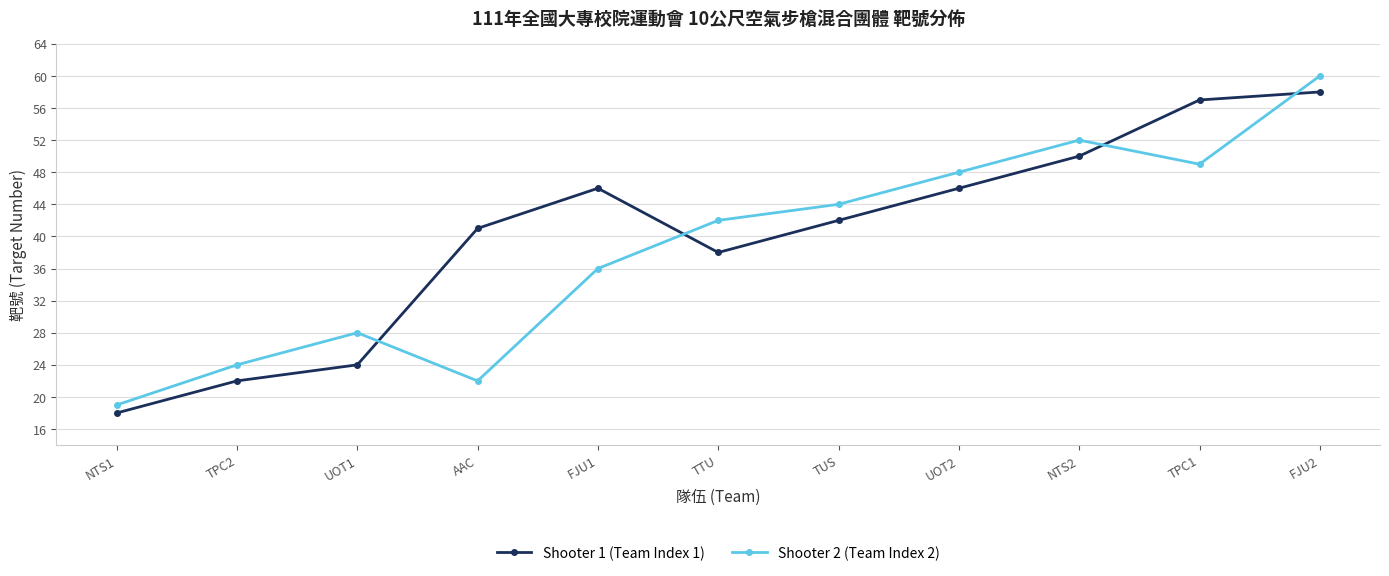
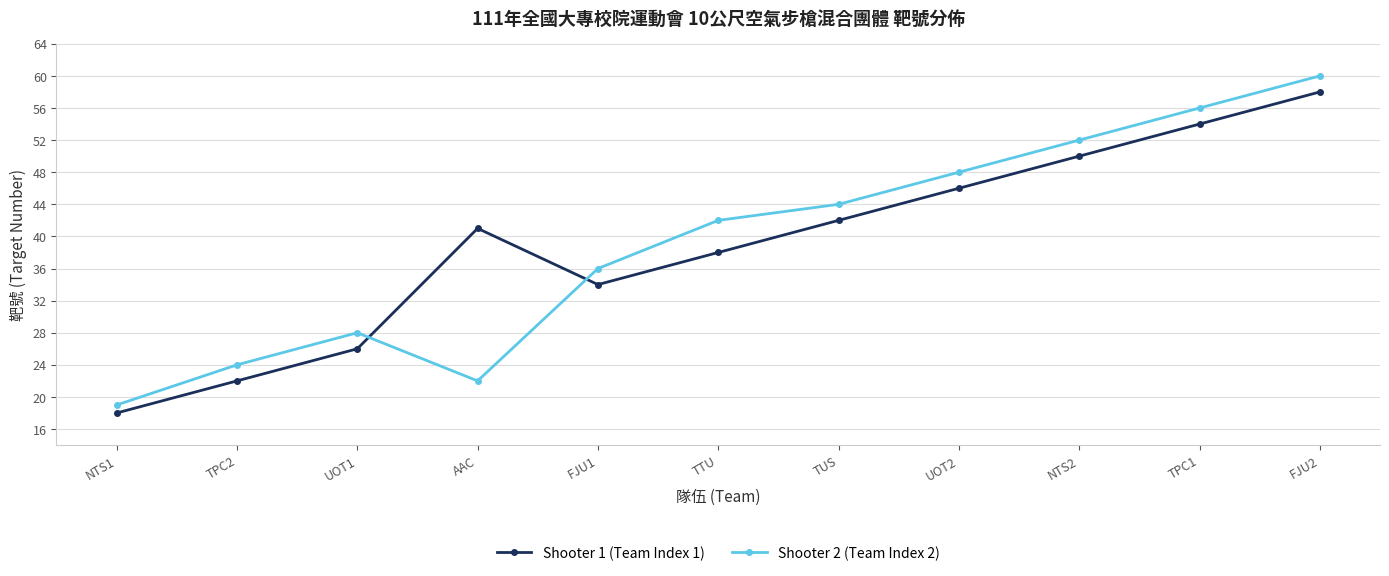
Shooter 1 (Team Index 1), UOT1: 24 -> 26
Shooter 1 (Team Index 1), FJU1: 46 -> 34
Shooter 1 (Team Index 1), TPC1: 57 -> 54
Shooter 2 (Team Index 2), TPC1: 49 -> 56
